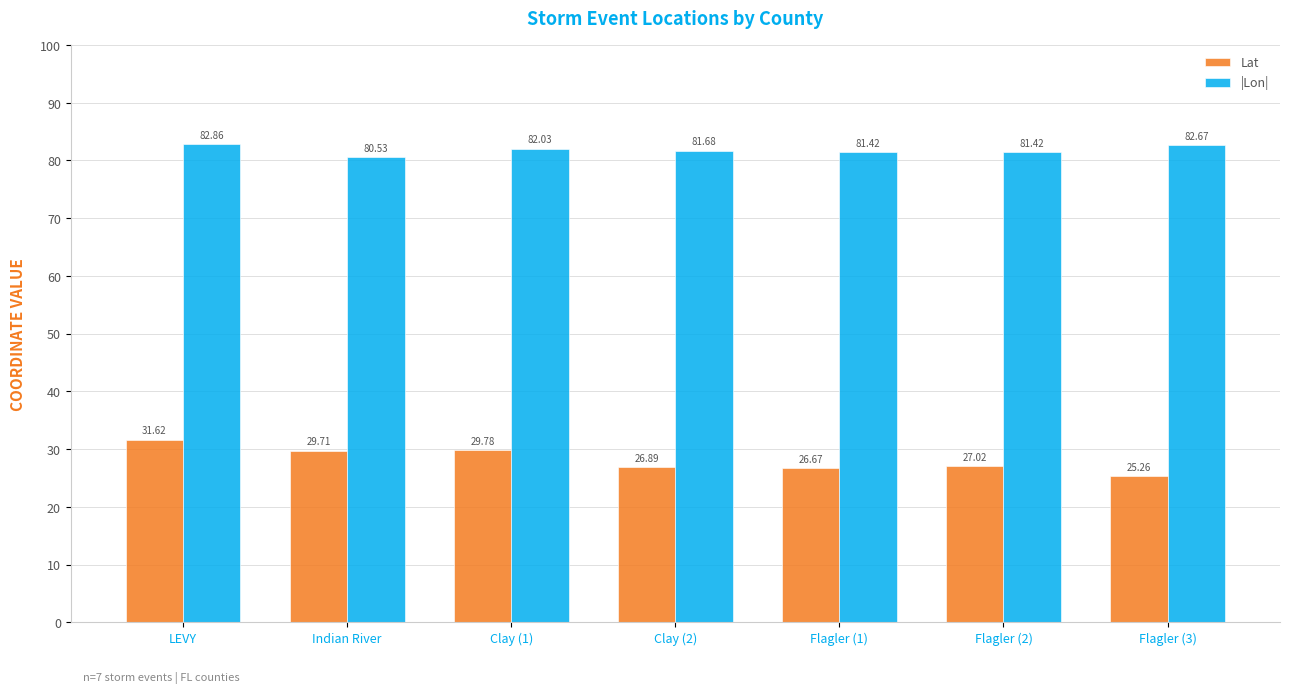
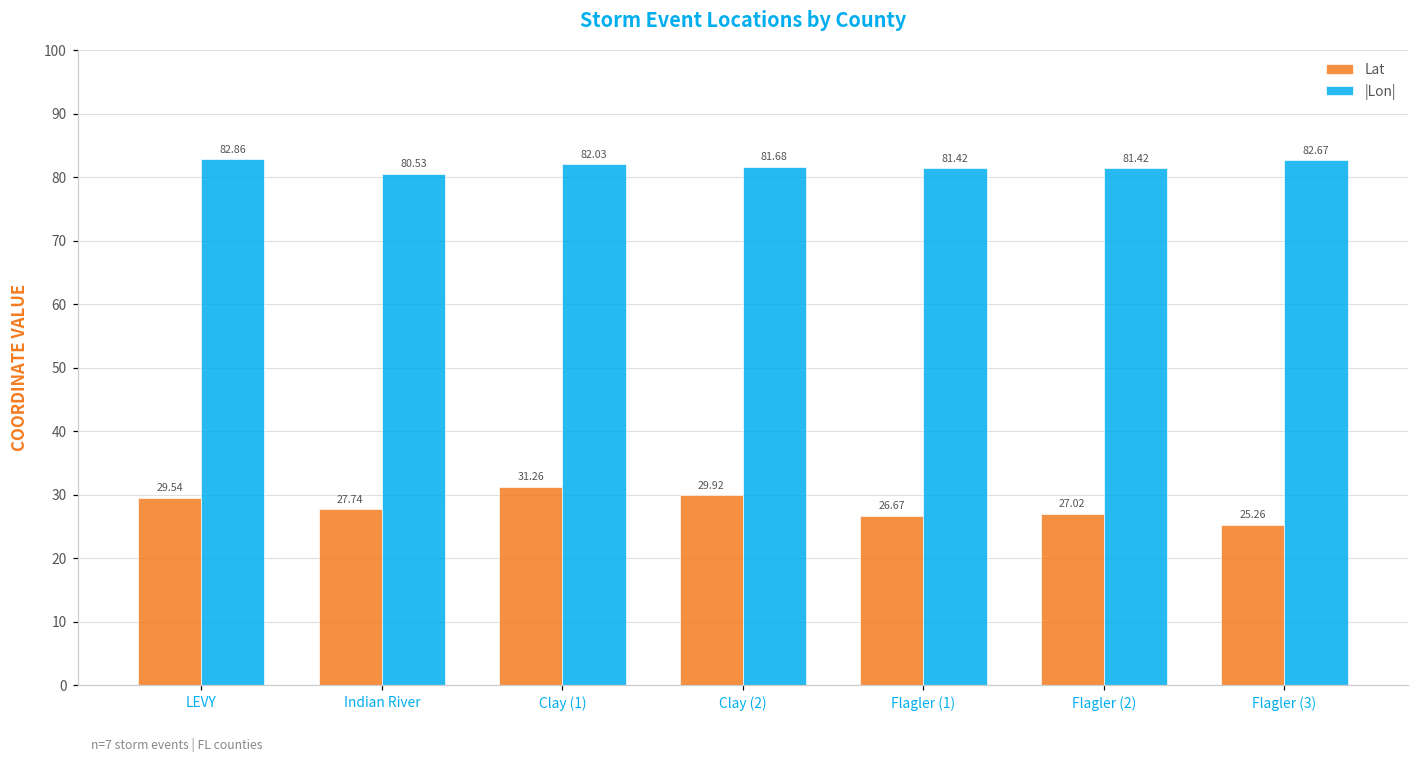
Lat, LEVY: 31.62 -> 29.54
Lat, Indian River: 29.71 -> 27.74
Lat, Clay (1): 29.78 -> 31.26
Lat, Clay (2): 26.89 -> 29.92
